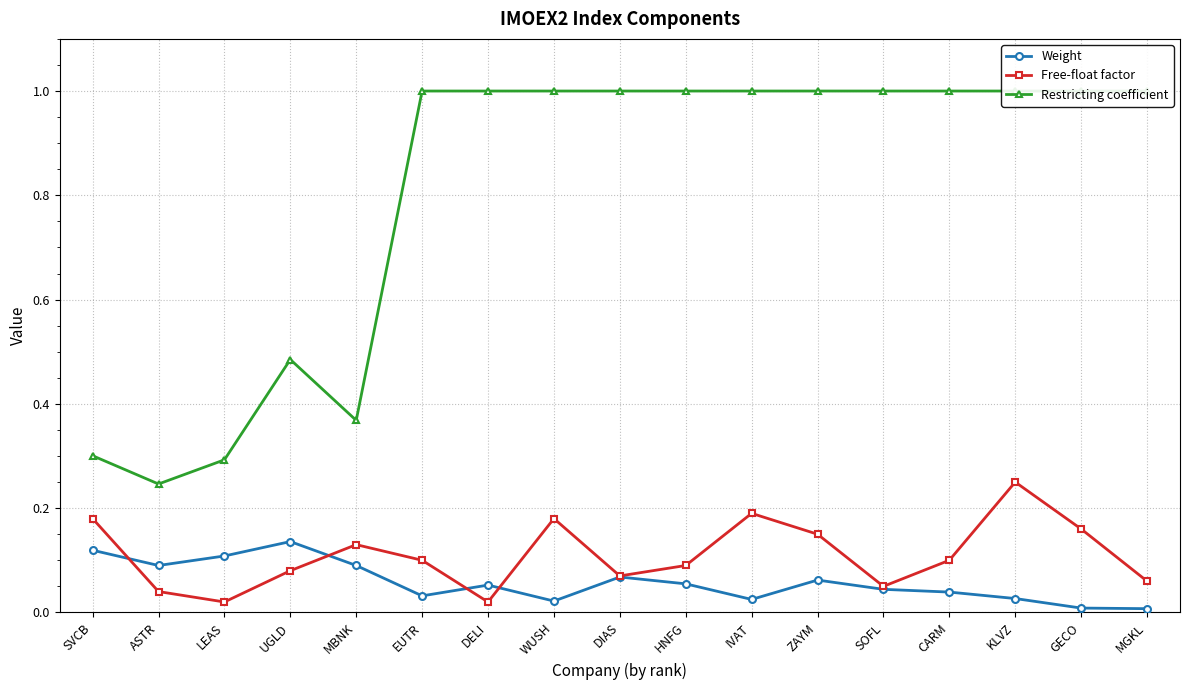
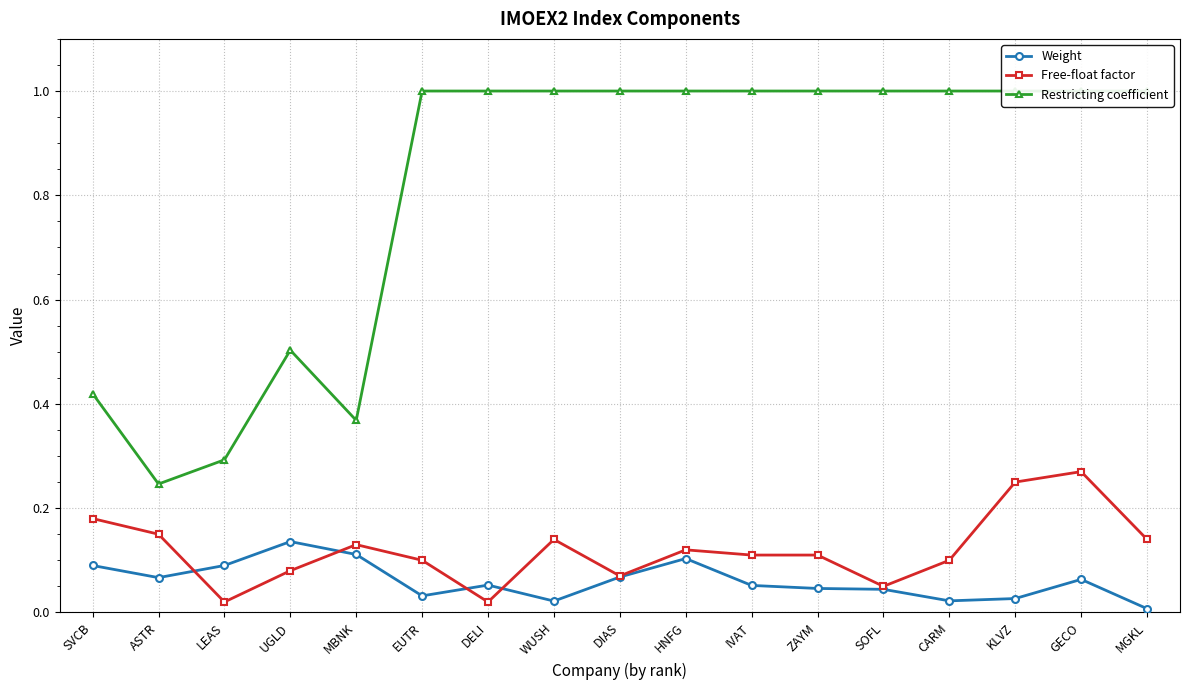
Weight, SVCB: 0.12 -> 0.09
Restricting coefficient, SVCB: 0.30 -> 0.42
Weight, ASTR: 0.09 -> 0.07
Free-float factor, ASTR: 0.04 -> 0.15
Weight, LEAS: 0.11 -> 0.09
Restricting coefficient, UGLD: 0.49 -> 0.50
Weight, MBNK: 0.09 -> 0.11
Free-float factor, WUSH: 0.18 -> 0.14
Weight, HNFG: 0.05 -> 0.10
Free-float factor, HNFG: 0.09 -> 0.12
Weight, IVAT: 0.02 -> 0.05
Free-float factor, IVAT: 0.19 -> 0.11
Weight, ZAYM: 0.06 -> 0.05
Free-float factor, ZAYM: 0.15 -> 0.11
Weight, CARM: 0.04 -> 0.02
Weight, GECO: 0.01 -> 0.06
Free-float factor, GECO: 0.16 -> 0.27
Free-float factor, MGKL: 0.06 -> 0.14
